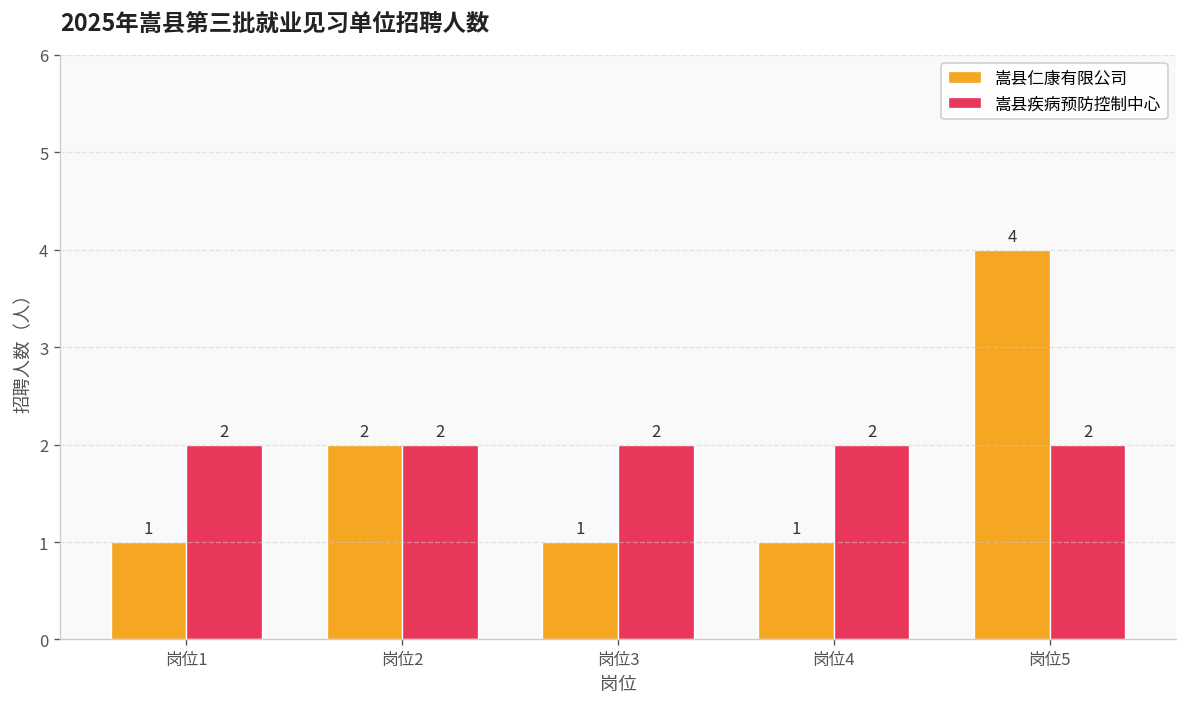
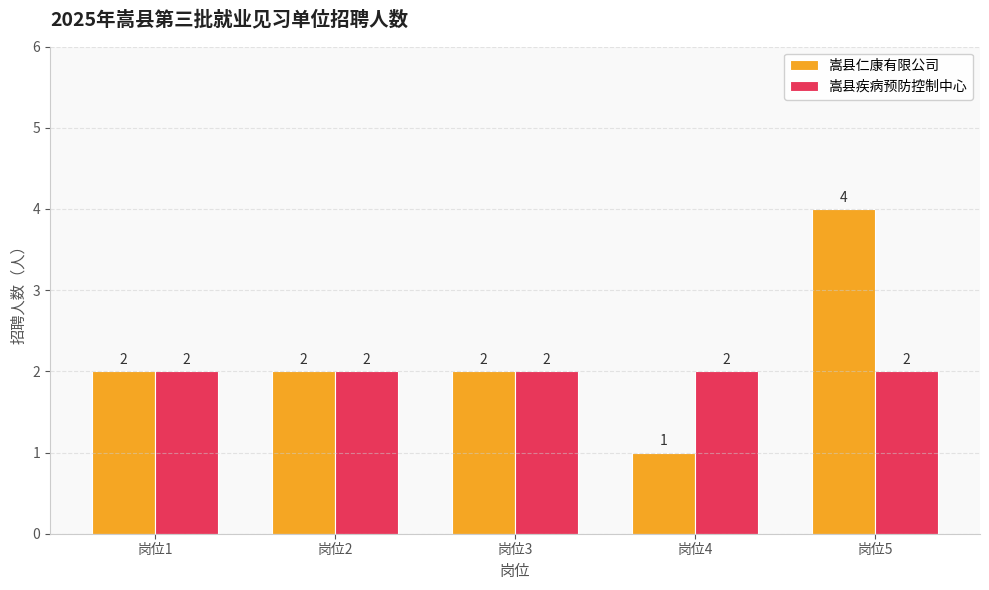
嵩县仁康有限公司, 岗位1: 1 -> 2
嵩县仁康有限公司, 岗位3: 1 -> 2
